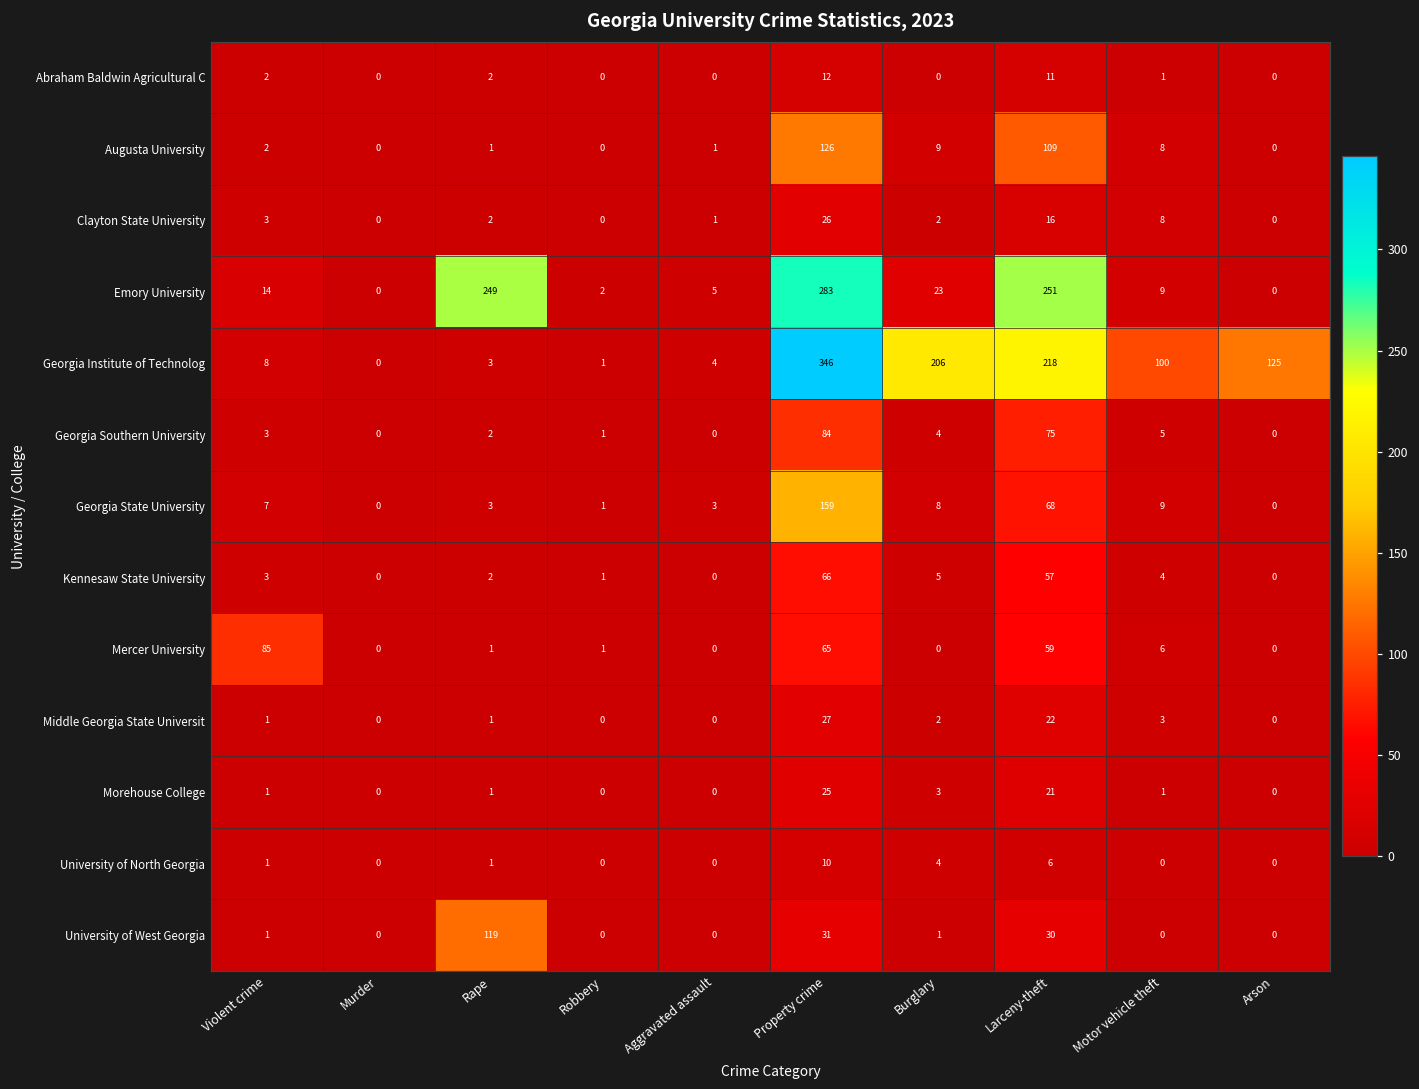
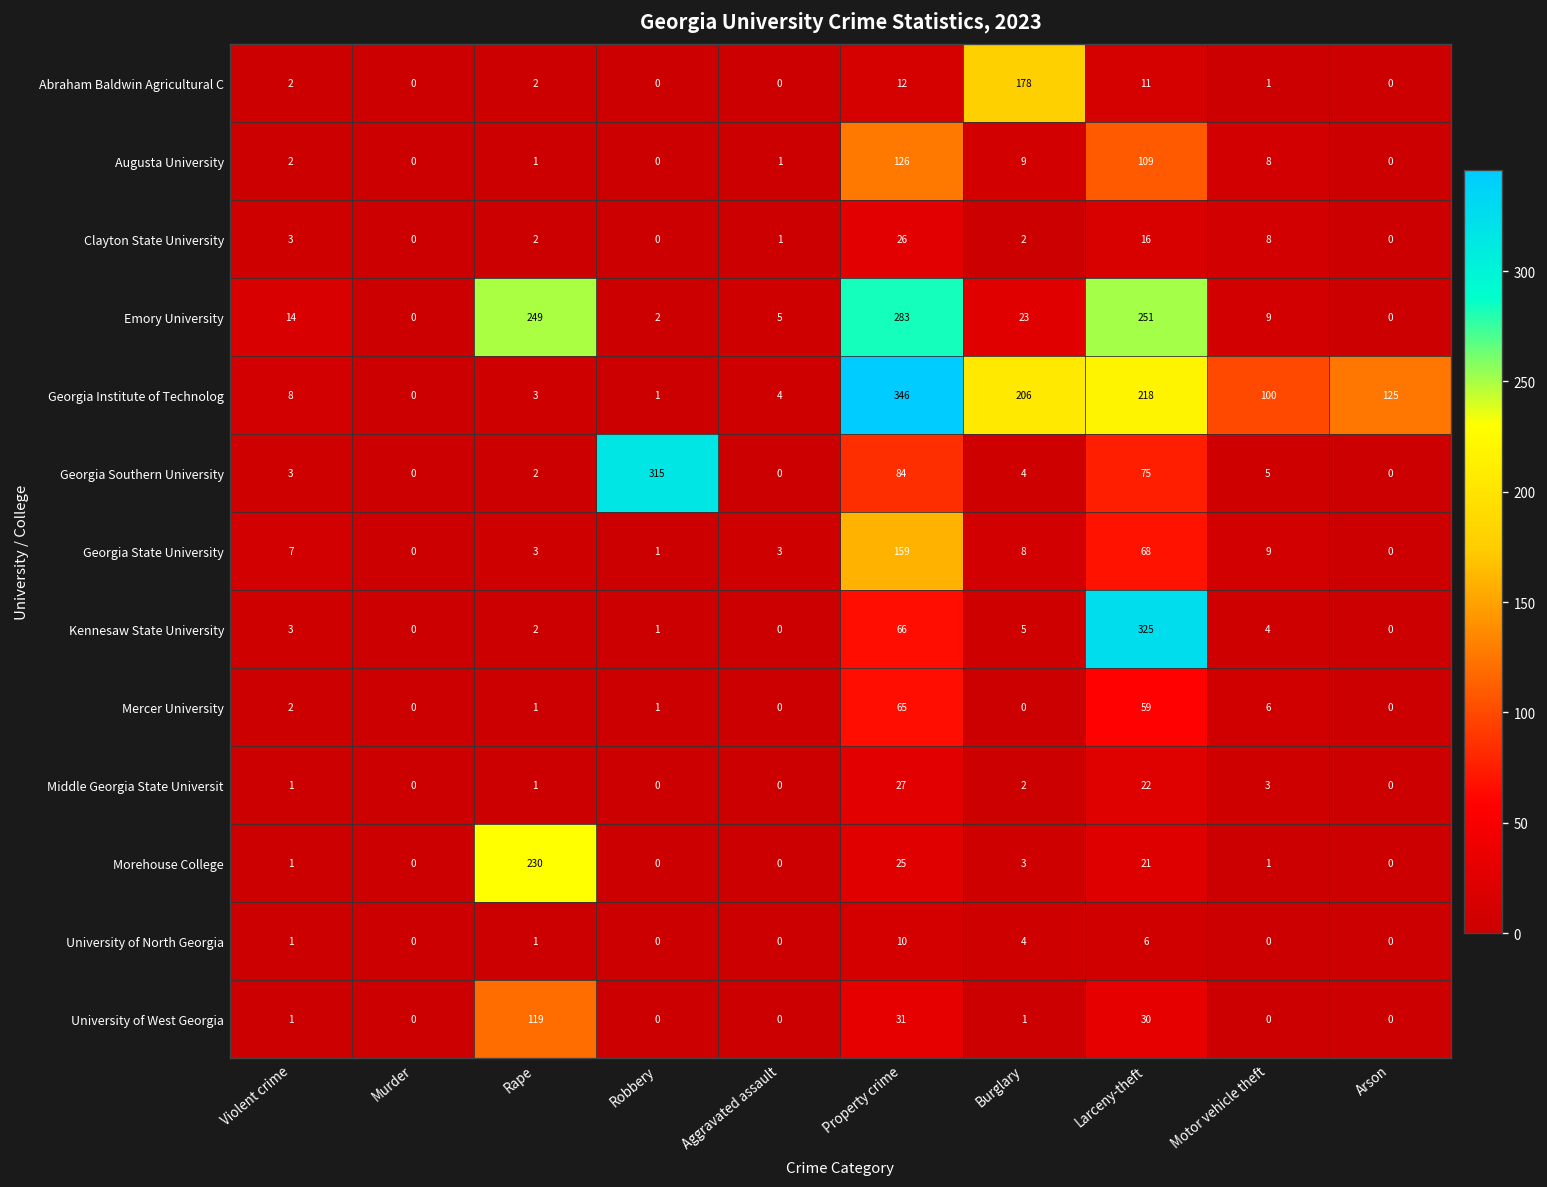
Abraham Baldwin Agricultural C, Burglary: 0 -> 178
Georgia Southern University, Robbery: 1 -> 315
Kennesaw State University, Larceny-theft: 57 -> 325
Mercer University, Violent crime: 85 -> 2
Morehouse College, Rape: 1 -> 230
